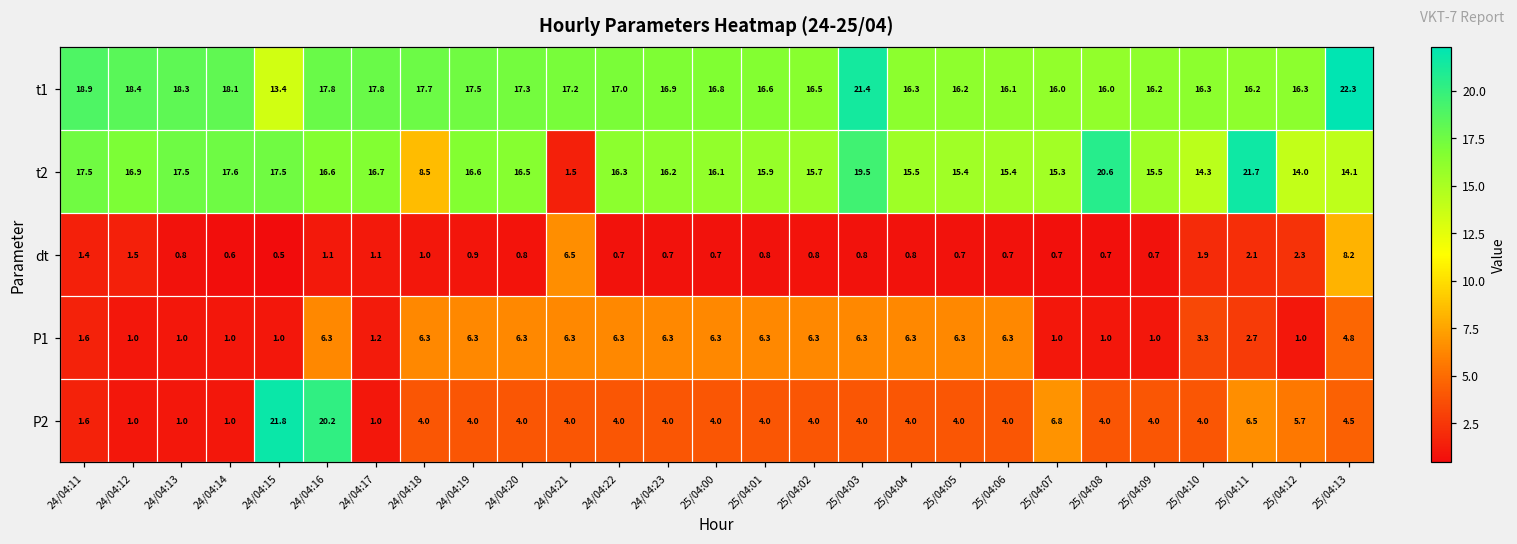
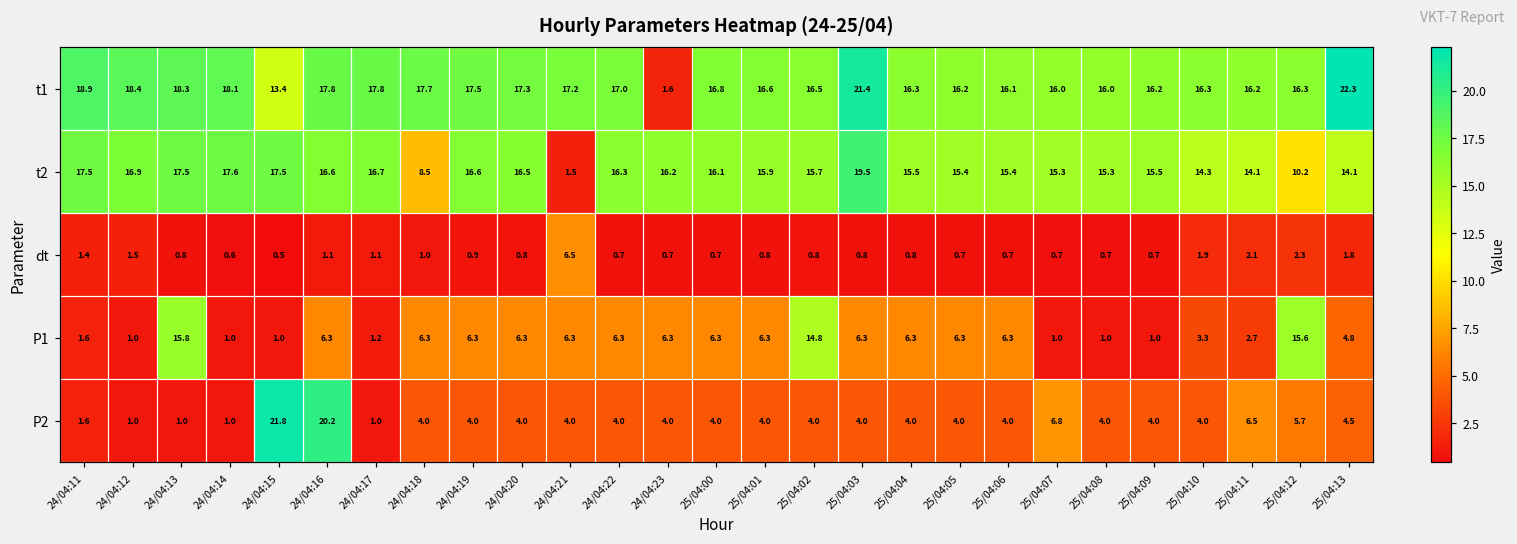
t1, 24/04:23: 16.9 -> 1.6
t2, 25/04:08: 20.6 -> 15.3
t2, 25/04:11: 21.7 -> 14.1
t2, 25/04:12: 14.0 -> 10.2
dt, 25/04:13: 8.2 -> 1.8
P1, 24/04:13: 1.0 -> 15.8
P1, 25/04:02: 6.3 -> 14.8
P1, 25/04:12: 1.0 -> 15.6
